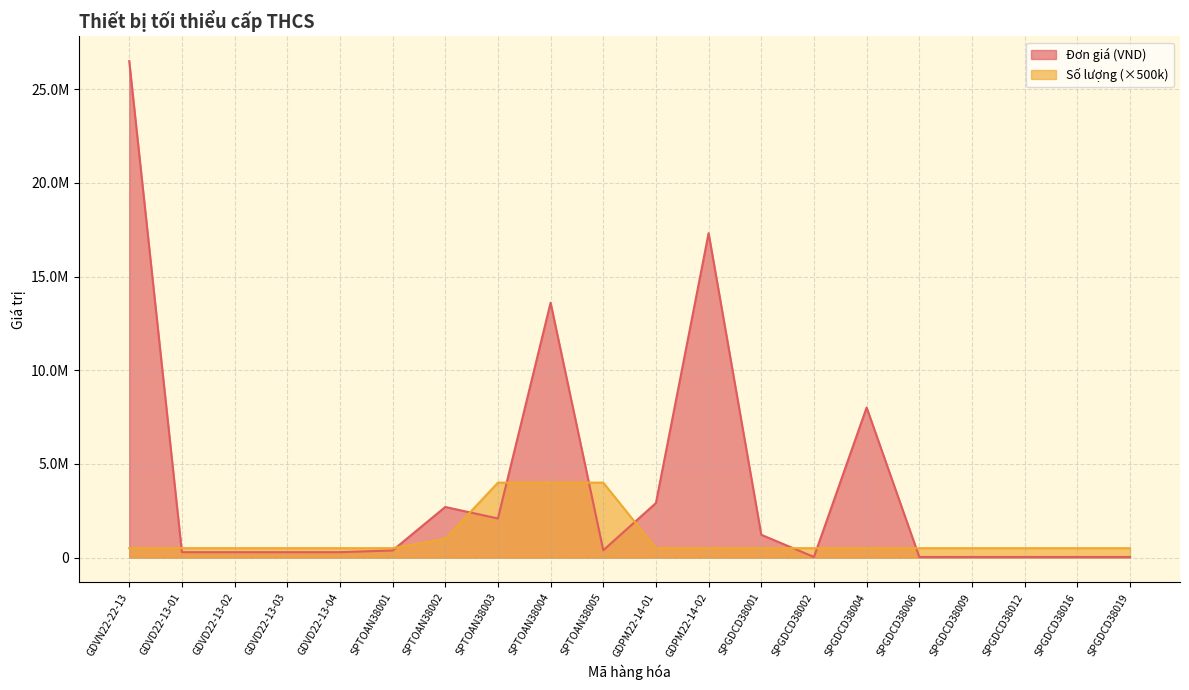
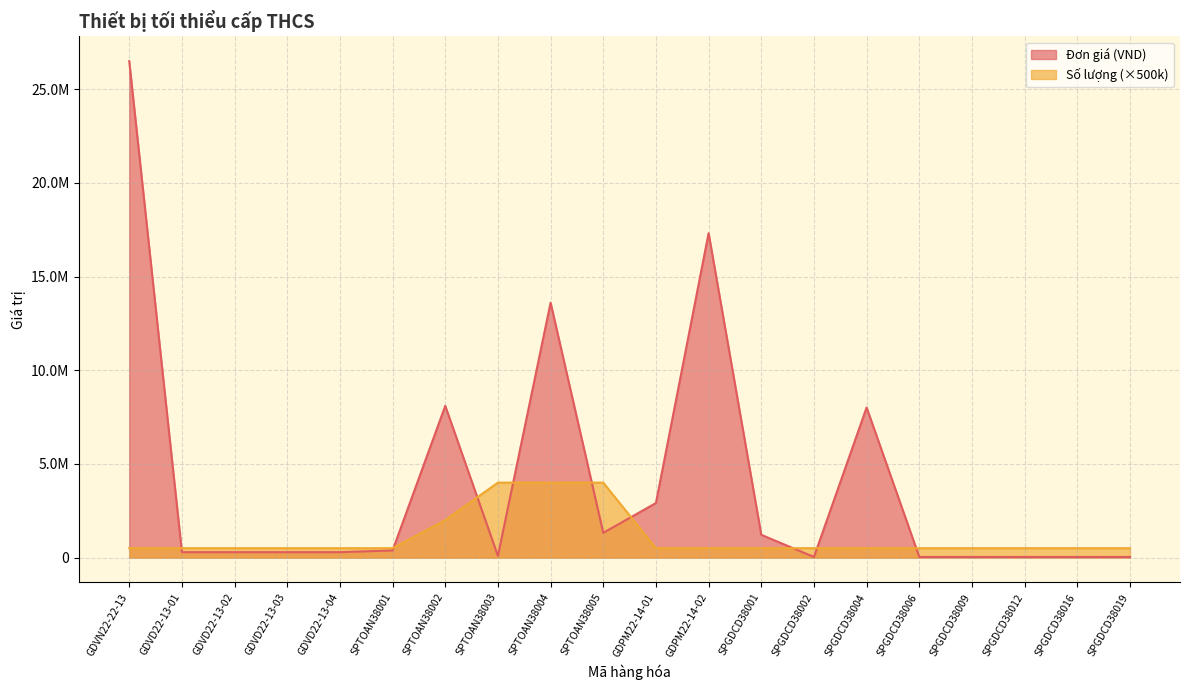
Đơn giá (VND), SPTOAN38002: 2700000 -> 8100000
Số lượng (×500k), SPTOAN38002: 1000000 -> 2000000
Đơn giá (VND), SPTOAN38003: 2100000 -> 100000
Đơn giá (VND), SPTOAN38005: 400000 -> 1300000
